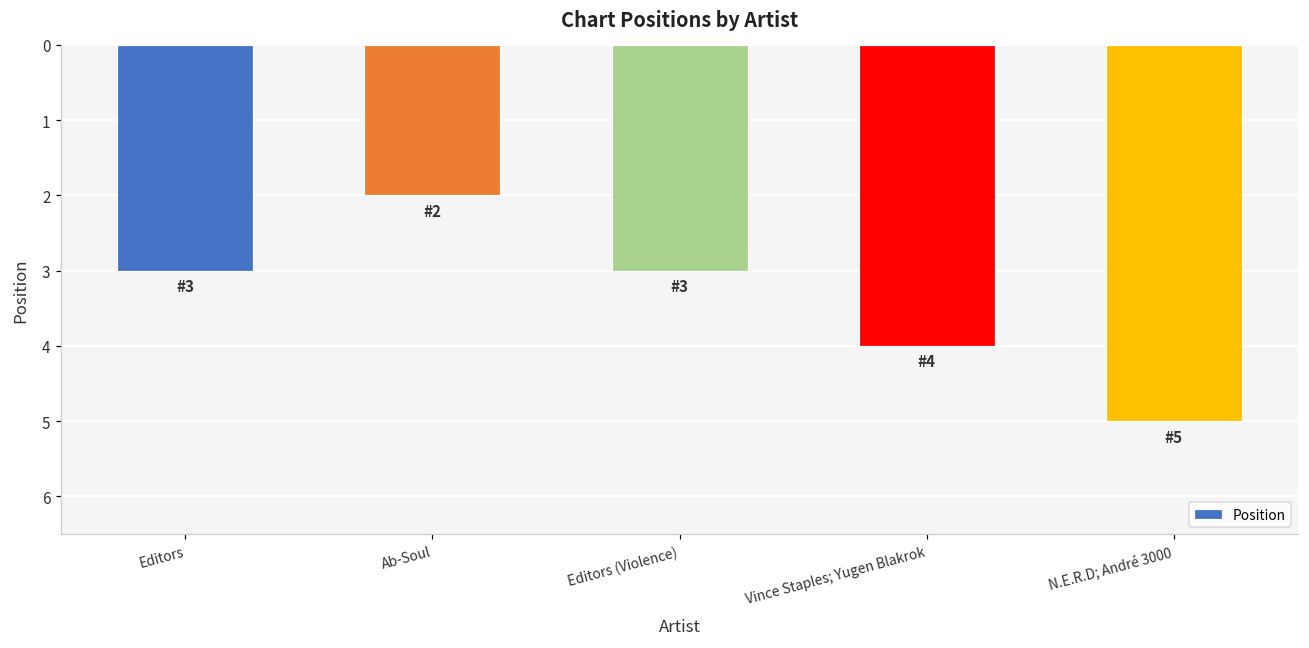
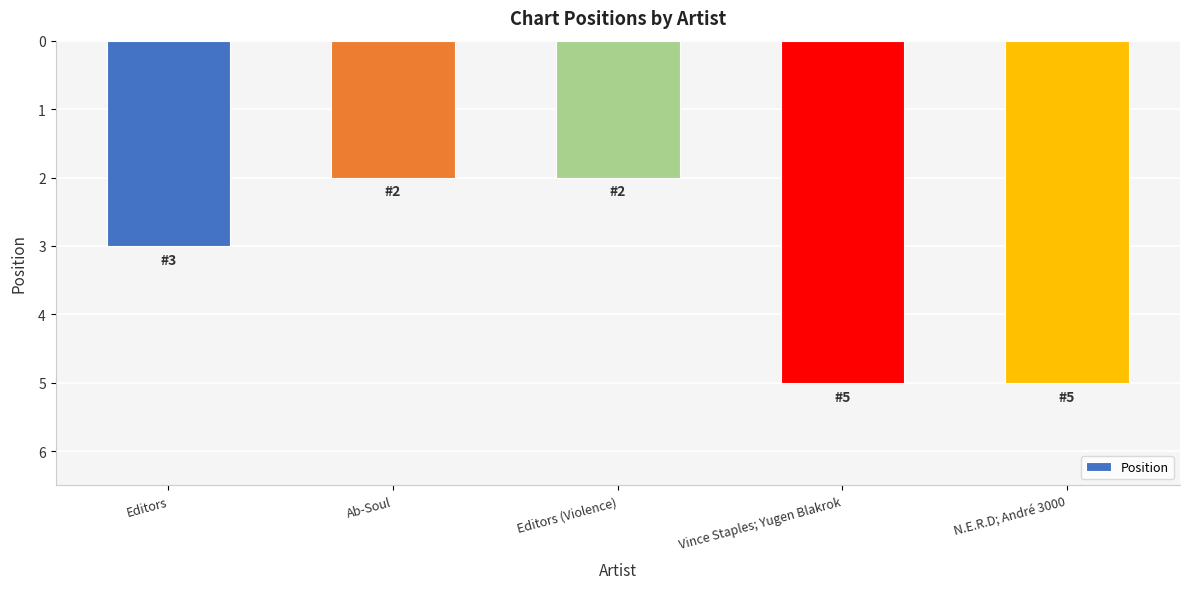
Editors (Violence): 3 -> 2
Vince Staples; Yugen Blakrok: 4 -> 5
